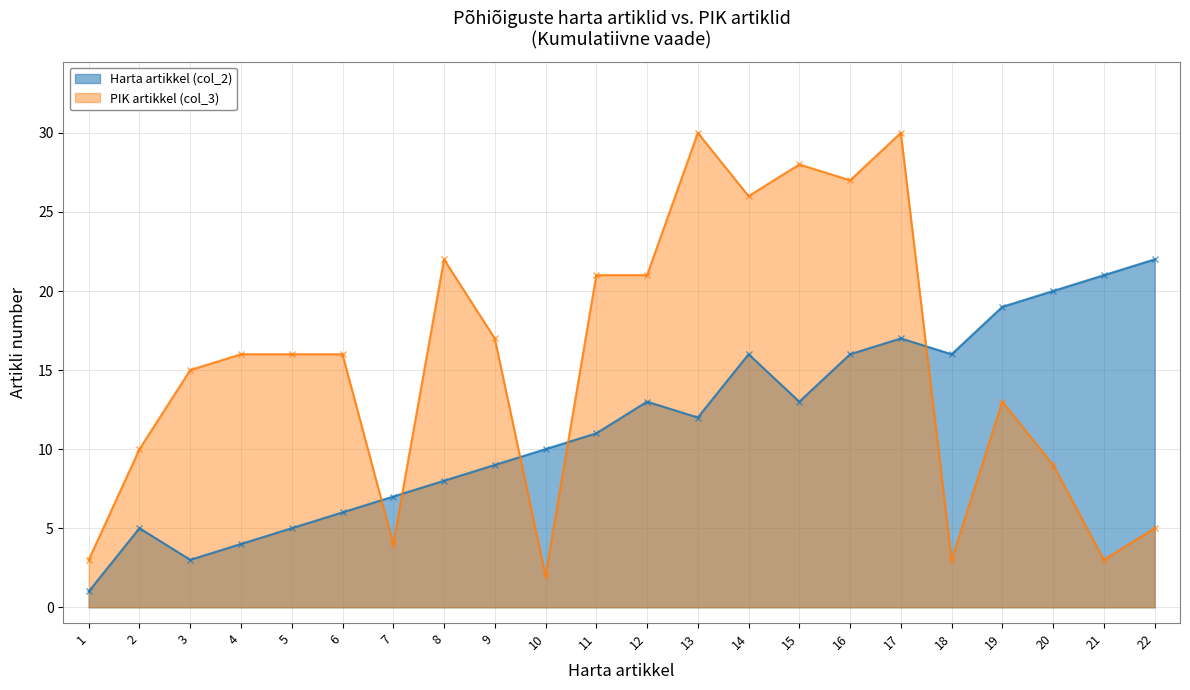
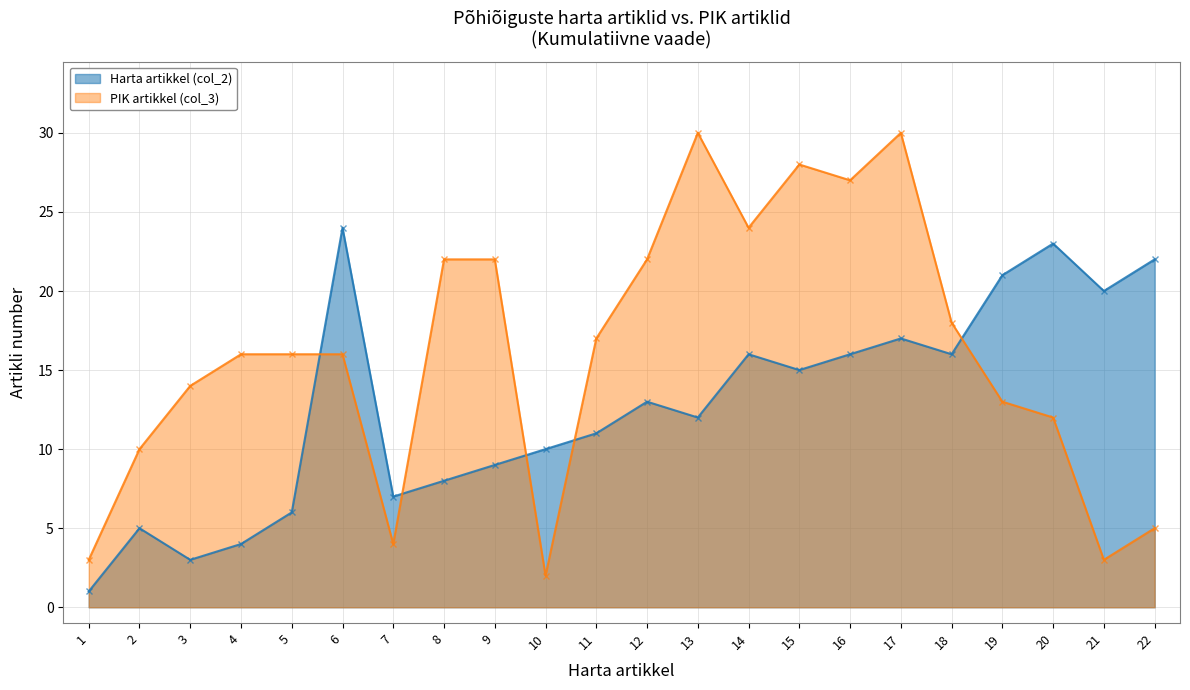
PIK artikkel (col_3), 3: 15 -> 14
Harta artikkel (col_2), 5: 5 -> 6
Harta artikkel (col_2), 6: 6 -> 24
PIK artikkel (col_3), 9: 17 -> 22
PIK artikkel (col_3), 11: 21 -> 17
PIK artikkel (col_3), 12: 21 -> 22
PIK artikkel (col_3), 14: 26 -> 24
Harta artikkel (col_2), 15: 13 -> 15
PIK artikkel (col_3), 18: 3 -> 18
Harta artikkel (col_2), 19: 19 -> 21
Harta artikkel (col_2), 20: 20 -> 23
PIK artikkel (col_3), 20: 9 -> 12
Harta artikkel (col_2), 21: 21 -> 20
